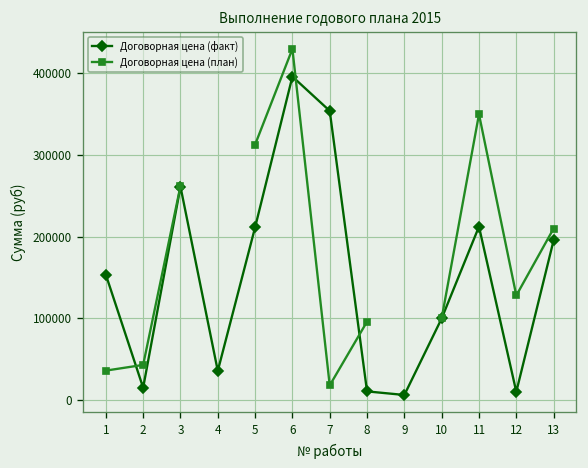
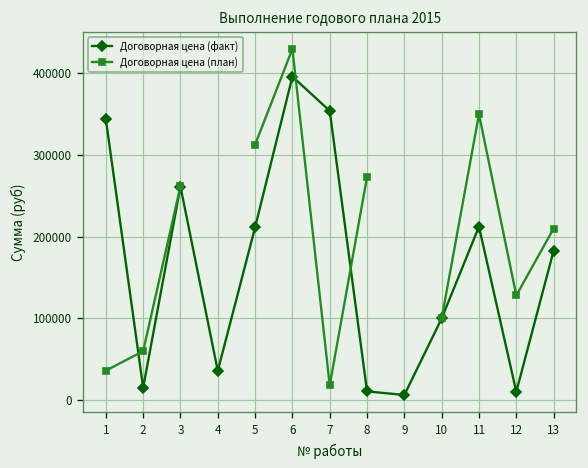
Договорная цена (факт), 1: 150000 -> 340000
Договорная цена (план), 2: 40000 -> 60000
Договорная цена (план), 8: 100000 -> 270000
Договорная цена (факт), 13: 200000 -> 180000
